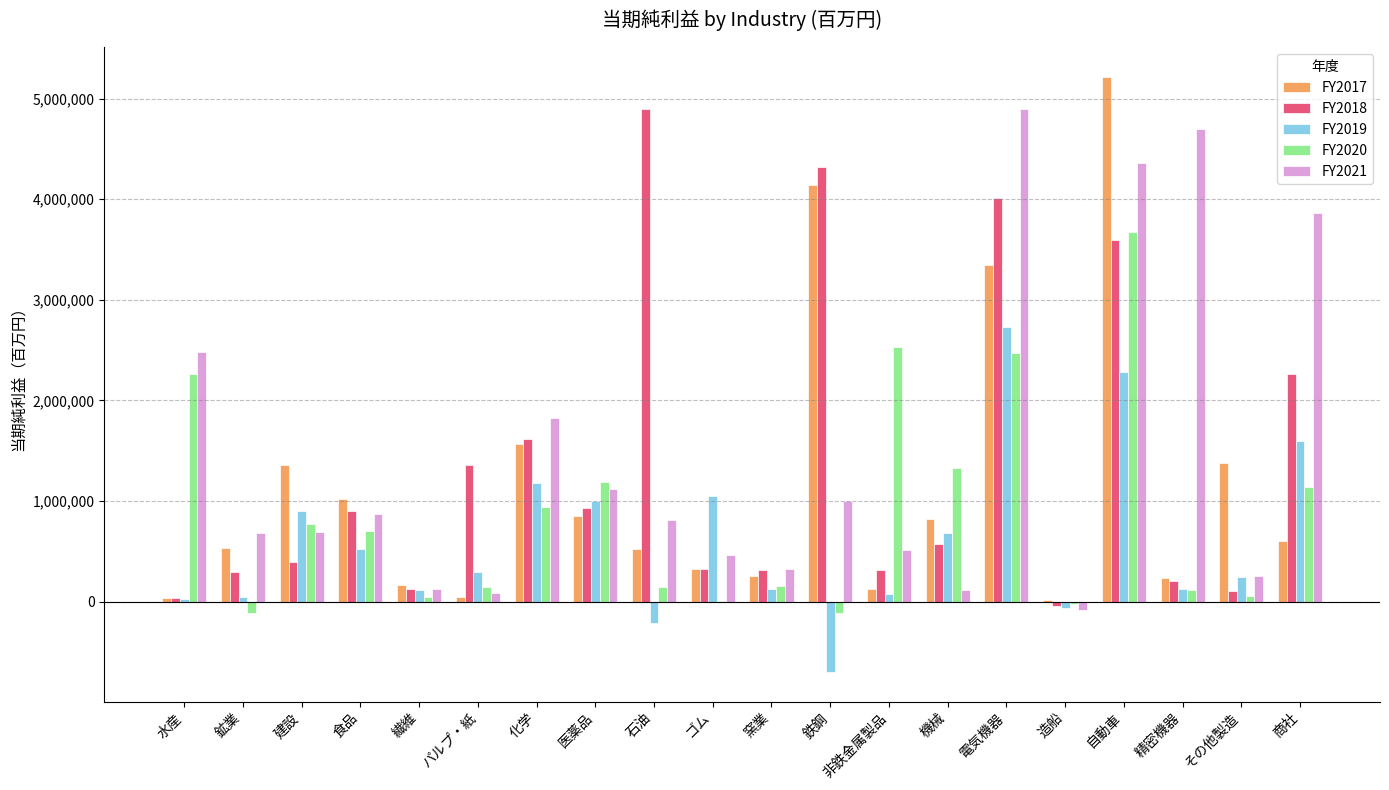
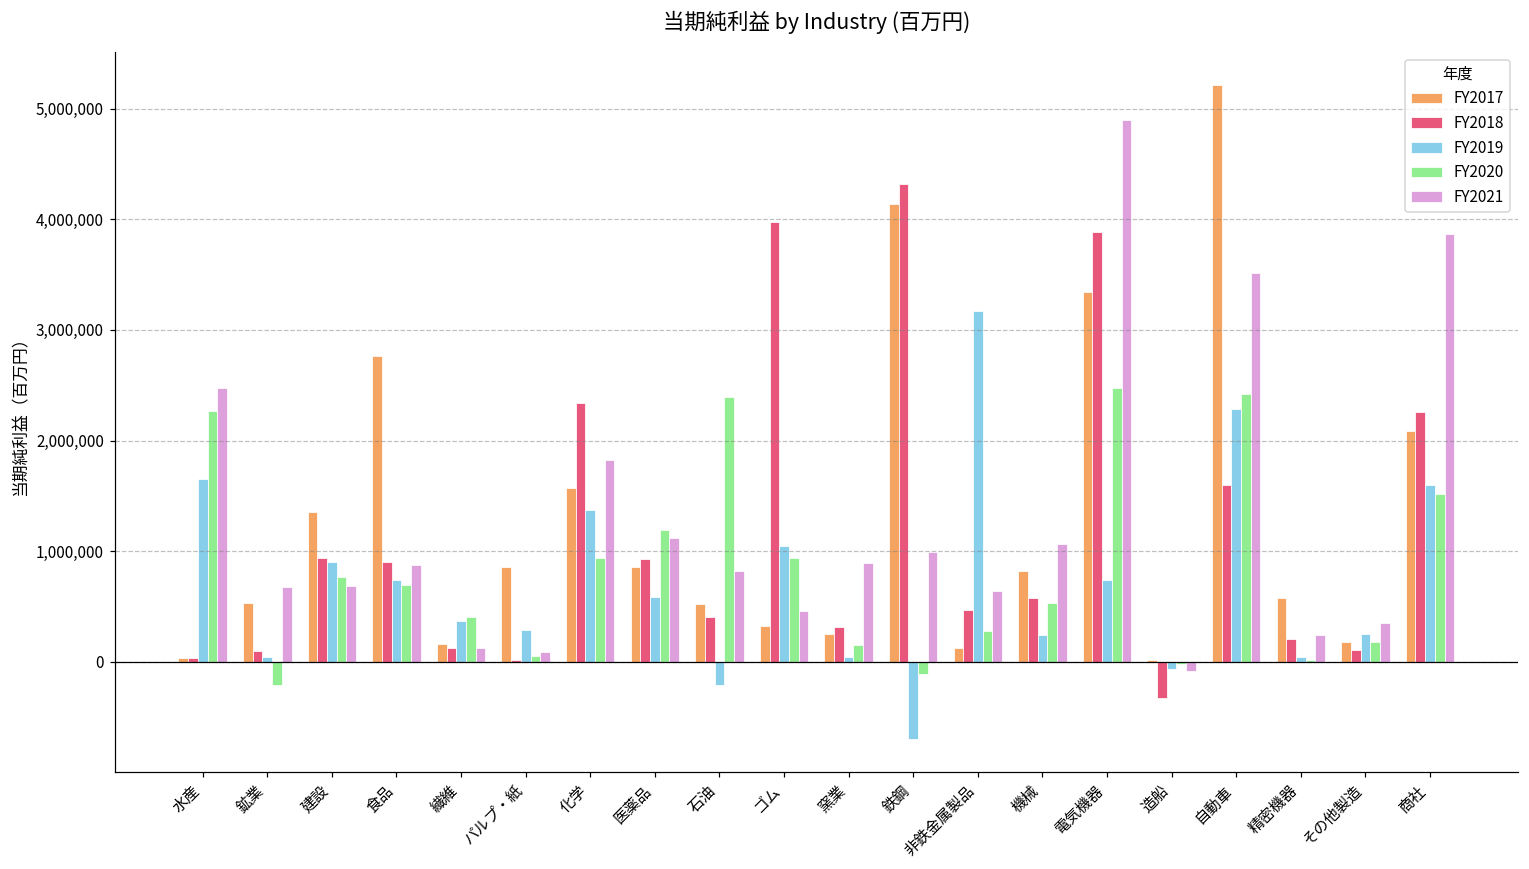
FY2019, 水産: 30,000 -> 1,650,000
FY2018, 鉱業: 290,000 -> 100,000
FY2020, 鉱業: -110,000 -> -210,000
FY2018, 建設: 390,000 -> 940,000
FY2017, 食品: 1,020,000 -> 2,760,000
FY2019, 食品: 520,000 -> 740,000
FY2019, 繊維: 120,000 -> 370,000
FY2020, 繊維: 50,000 -> 400,000
FY2017, パルプ・紙: 40,000 -> 850,000
FY2018, パルプ・紙: 1,360,000 -> 20,000
FY2020, パルプ・紙: 140,000 -> 50,000
FY2018, 化学: 1,620,000 -> 2,340,000
FY2019, 化学: 1,180,000 -> 1,370,000
FY2019, 医薬品: 1,010,000 -> 590,000
FY2018, 石油: 4,900,000 -> 400,000
FY2020, 石油: 150,000 -> 2,400,000
FY2018, ゴム: 330,000 -> 3,970,000
FY2020, ゴム: 0 -> 940,000
FY2019, 窯業: 120,000 -> 50,000
FY2021, 窯業: 320,000 -> 890,000
FY2018, 非鉄金属製品: 310,000 -> 470,000
FY2019, 非鉄金属製品: 80,000 -> 3,170,000
FY2020, 非鉄金属製品: 2,530,000 -> 280,000
FY2021, 非鉄金属製品: 510,000 -> 640,000
FY2019, 機械: 680,000 -> 240,000
FY2020, 機械: 1,330,000 -> 530,000
FY2021, 機械: 110,000 -> 1,070,000
FY2018, 電気機器: 4,020,000 -> 3,880,000
FY2019, 電気機器: 2,730,000 -> 740,000
FY2018, 造船: -40,000 -> -320,000
FY2018, 自動車: 3,590,000 -> 1,600,000
FY2020, 自動車: 3,680,000 -> 2,420,000
FY2021, 自動車: 4,360,000 -> 3,520,000
FY2017, 精密機器: 230,000 -> 570,000
FY2019, 精密機器: 120,000 -> 40,000
FY2020, 精密機器: 110,000 -> 20,000
FY2021, 精密機器: 4,700,000 -> 240,000
FY2017, その他製造: 1,370,000 -> 180,000
FY2020, その他製造: 50,000 -> 180,000
FY2021, その他製造: 250,000 -> 350,000
FY2017, 商社: 600,000 -> 2,090,000
FY2020, 商社: 1,140,000 -> 1,520,000
